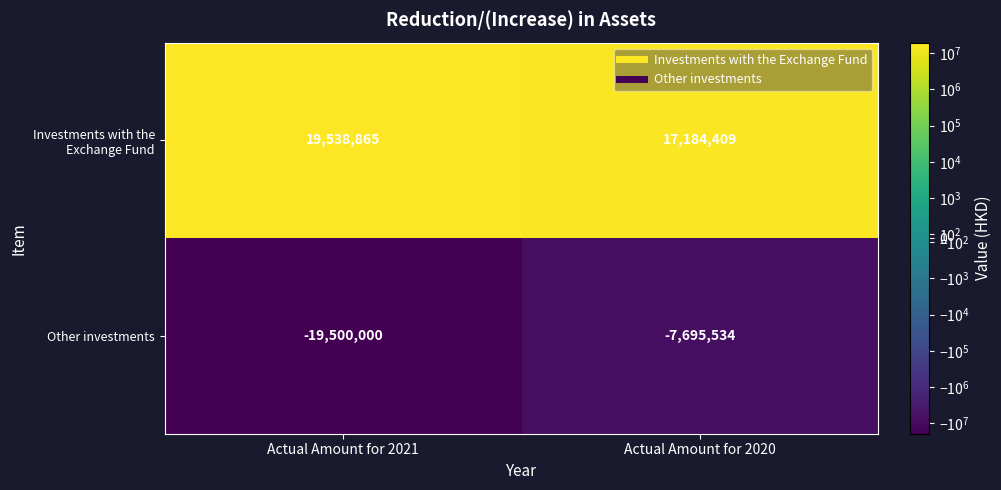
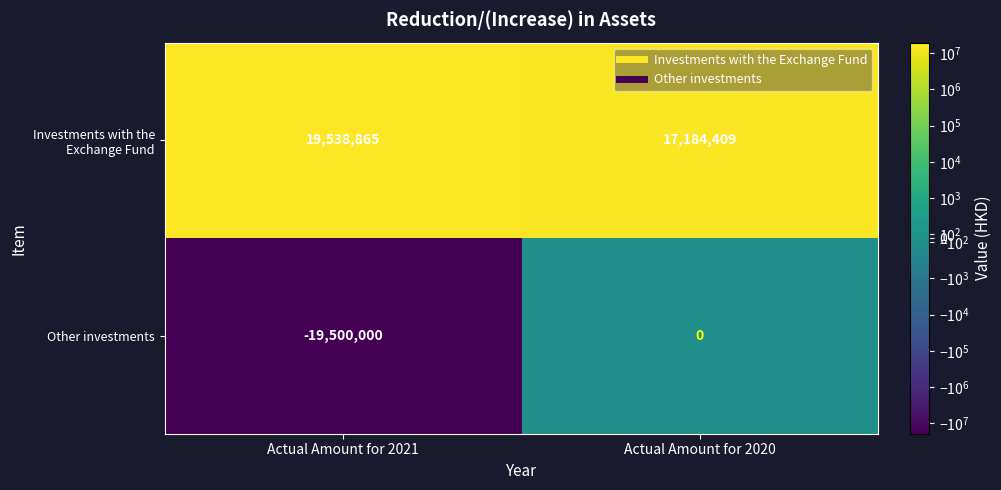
Other investments, Actual Amount for 2020: -7,695,534 -> 0
